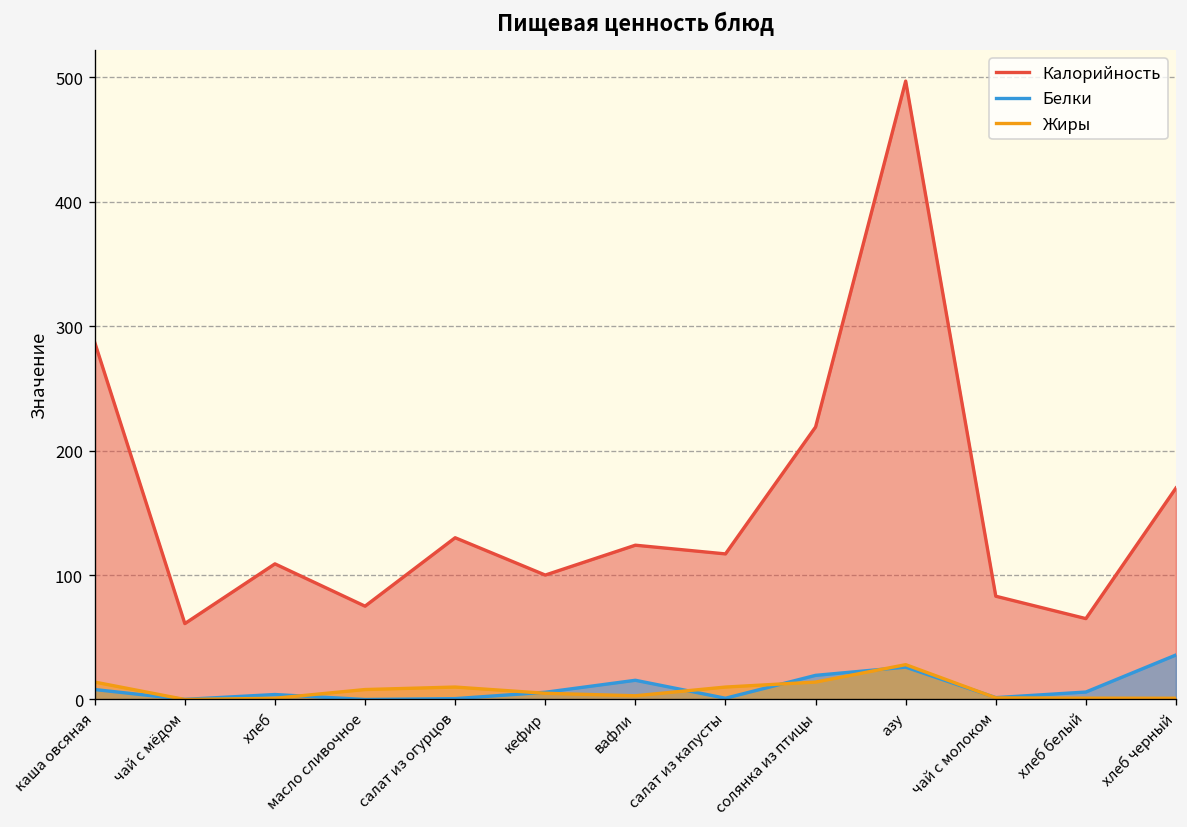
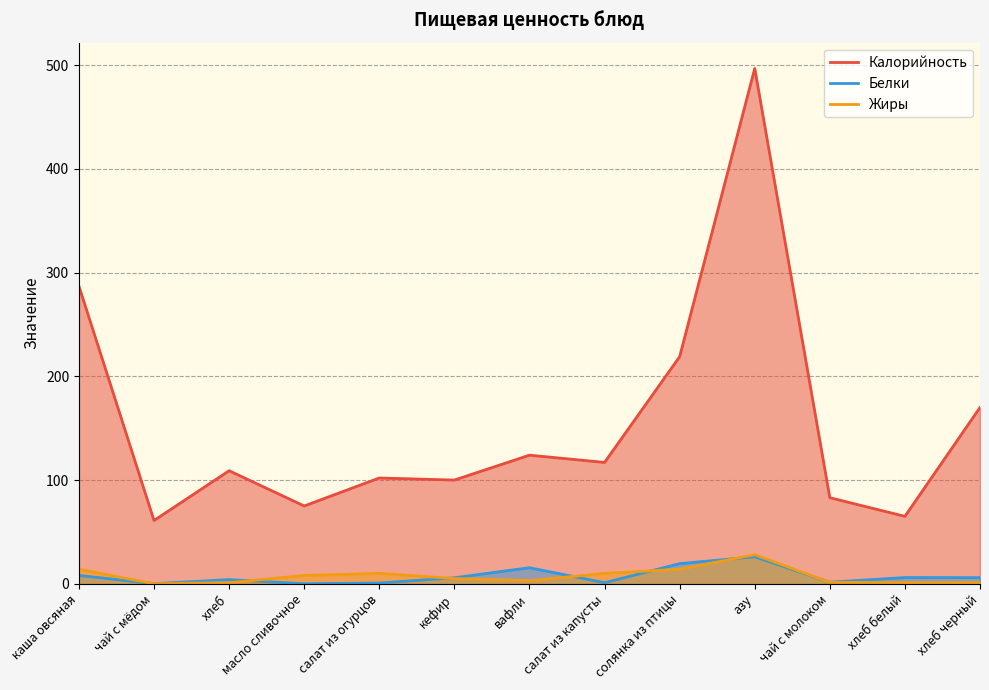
Калорийность, салат из огурцов: 130 -> 102
Белки, хлеб черный: 36 -> 6
